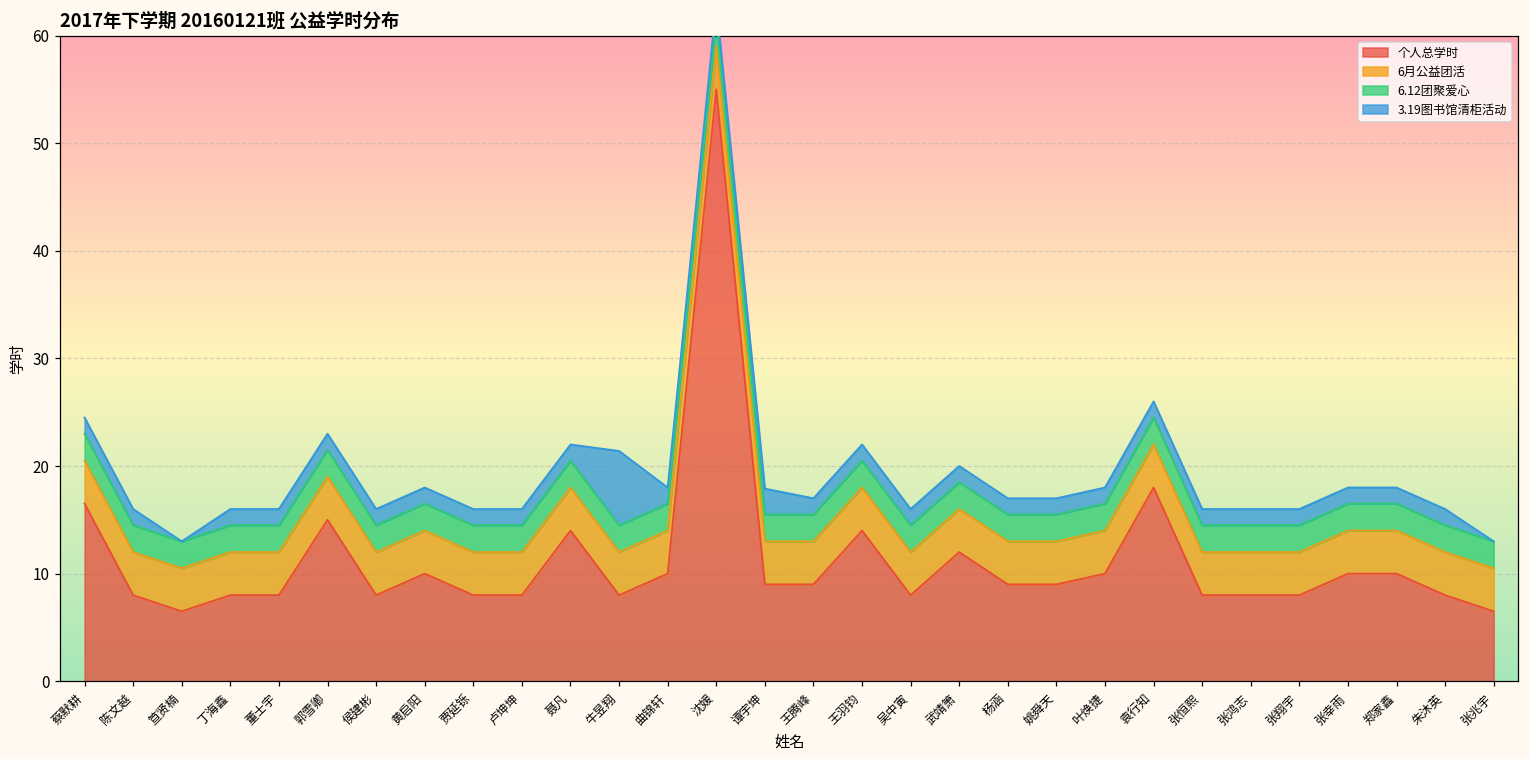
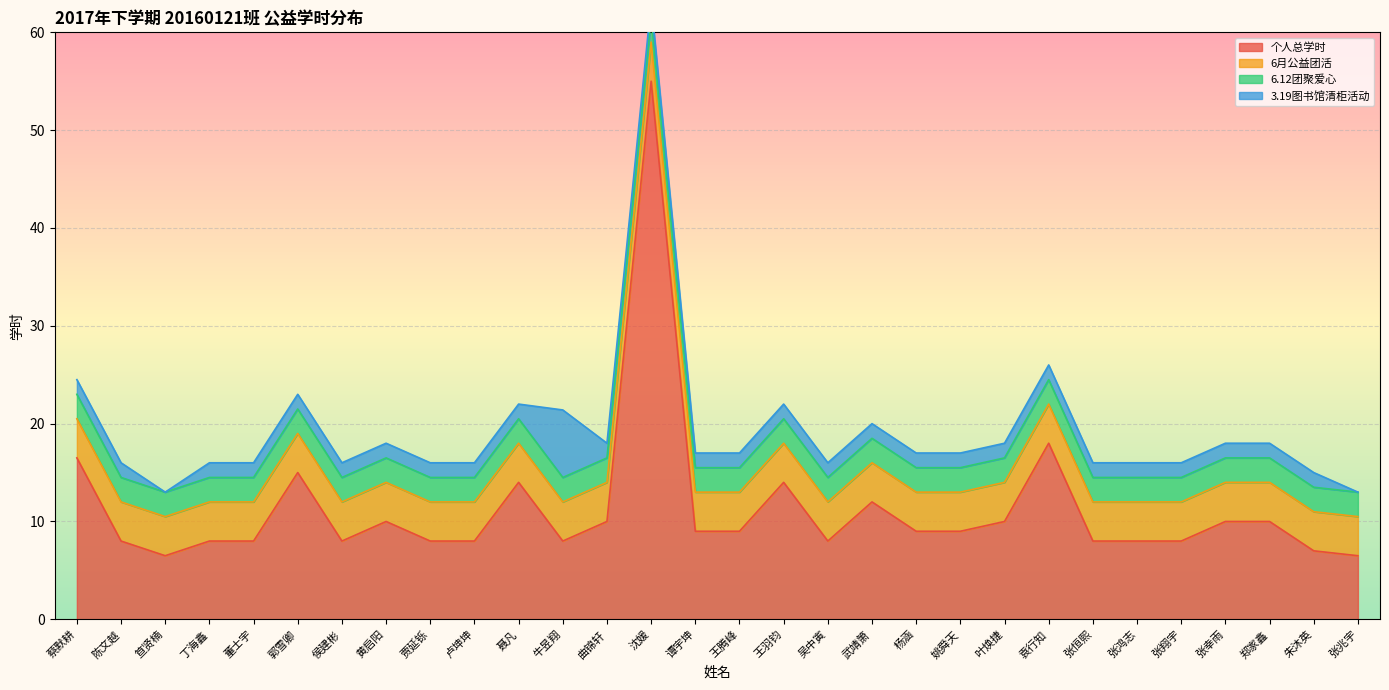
3.19图书馆清柜活动, 谭宇坤: 2.4 -> 1.5
个人总学时, 朱沐英: 8 -> 7
